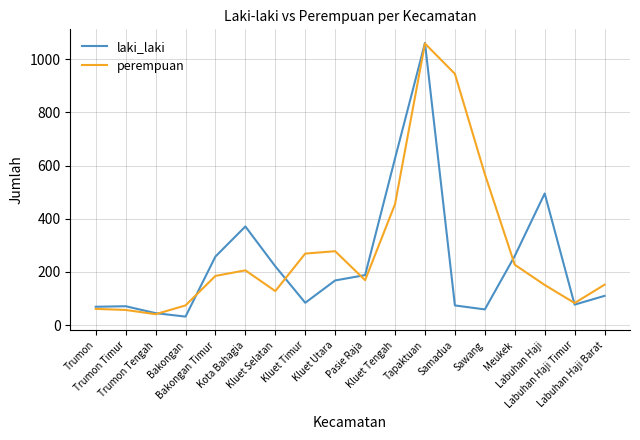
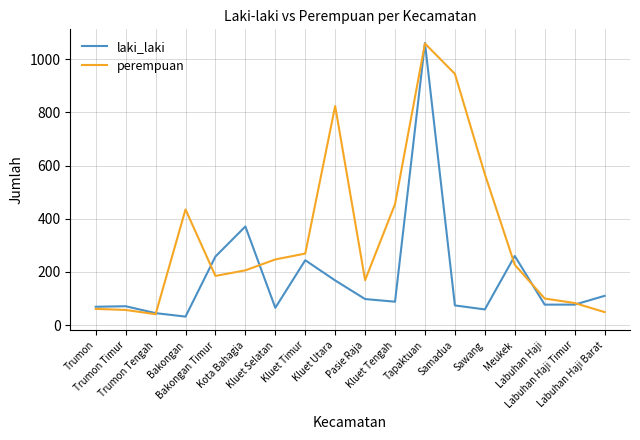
perempuan, Bakongan: 70 -> 440
laki_laki, Kluet Selatan: 220 -> 70
perempuan, Kluet Selatan: 130 -> 250
laki_laki, Kluet Timur: 80 -> 240
perempuan, Kluet Utara: 280 -> 820
laki_laki, Pasie Raja: 190 -> 100
laki_laki, Kluet Tengah: 630 -> 90
laki_laki, Labuhan Haji: 500 -> 80
perempuan, Labuhan Haji: 150 -> 100
perempuan, Labuhan Haji Barat: 150 -> 50
